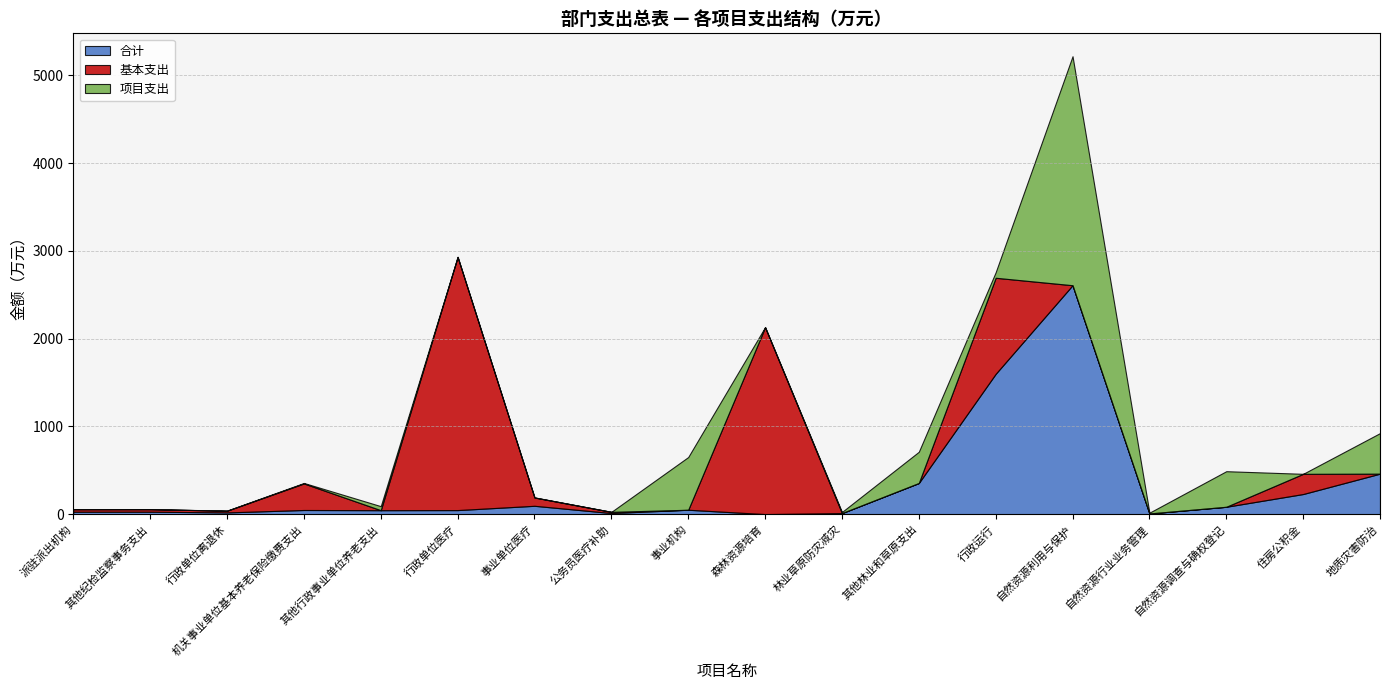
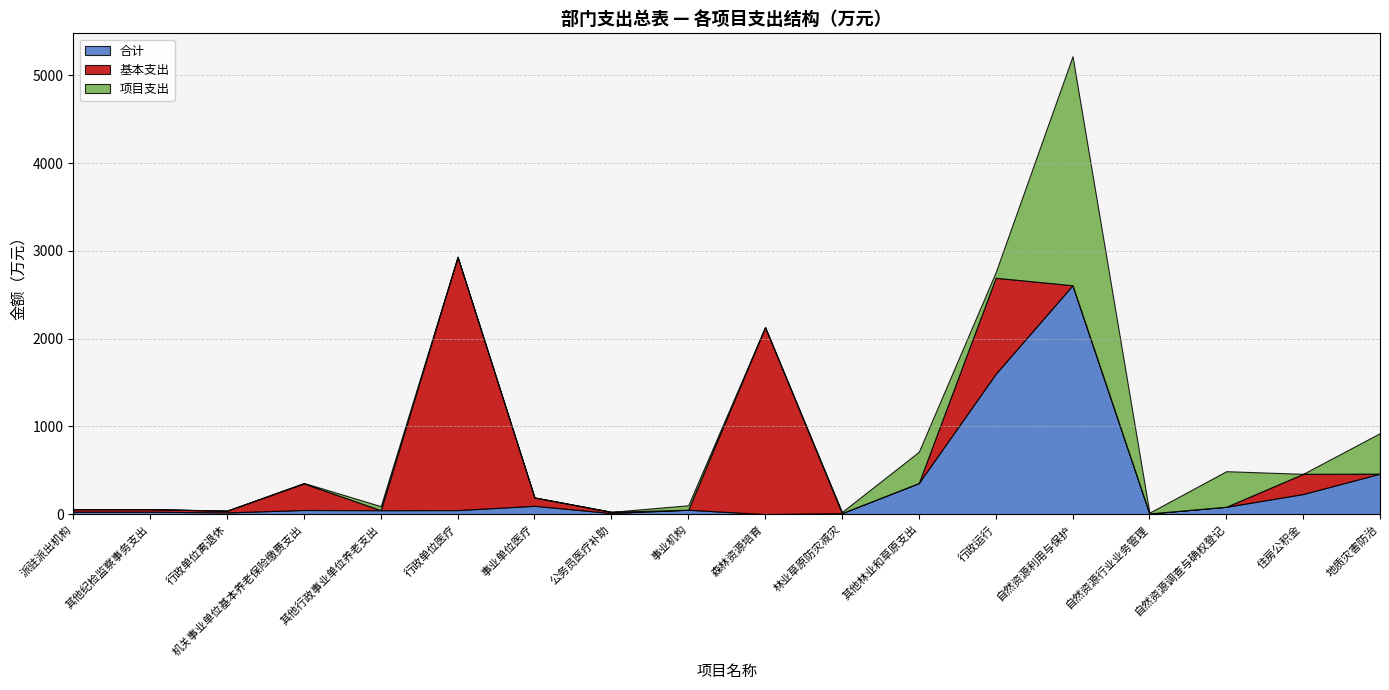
项目支出, 事业机构: 600 -> 100
